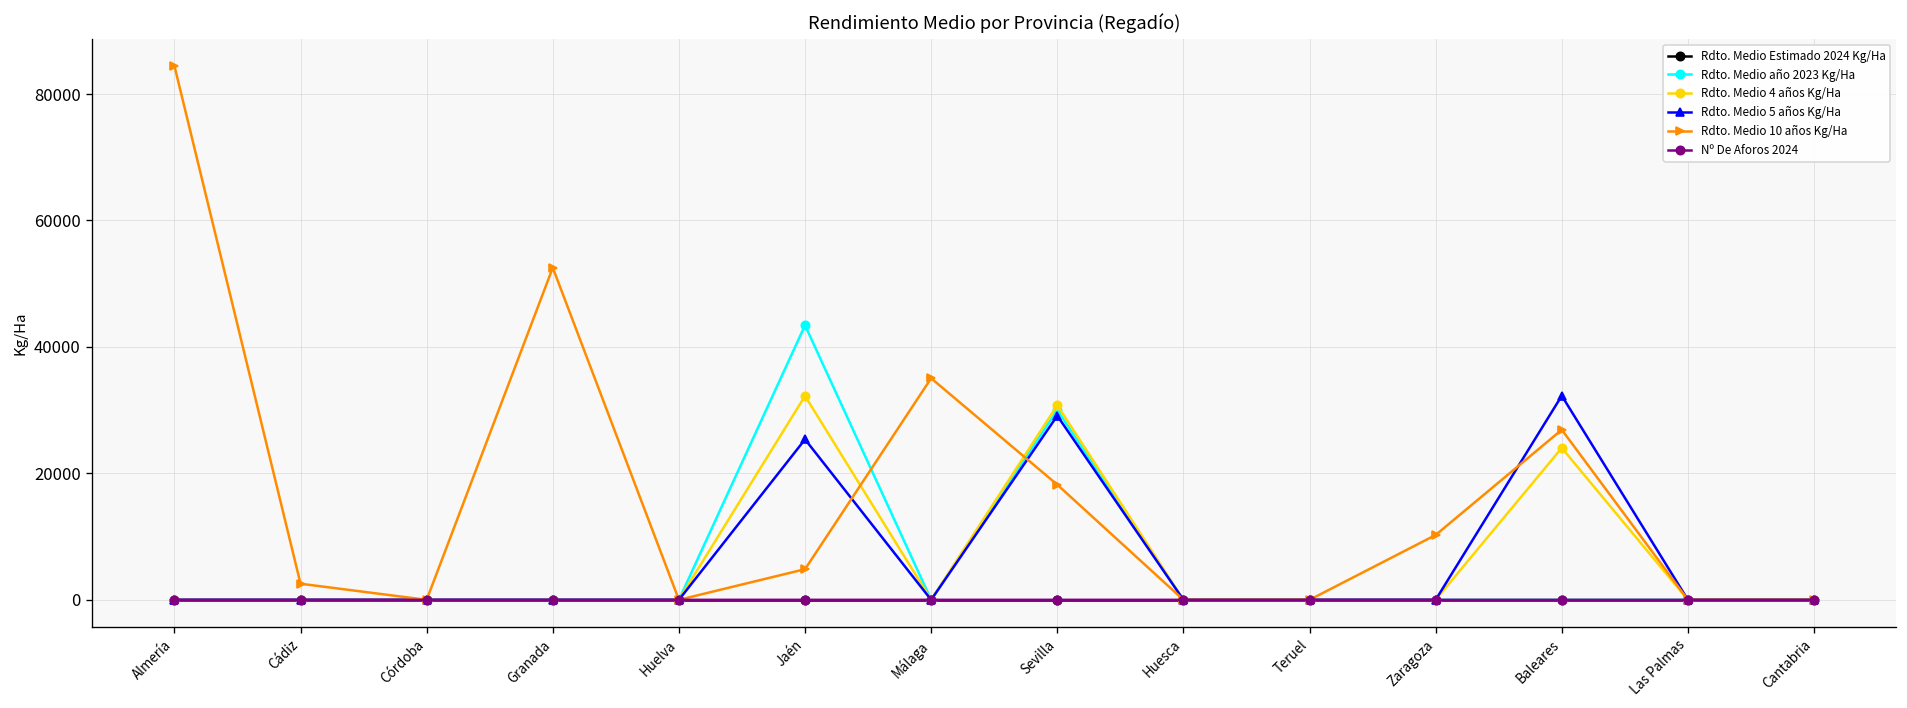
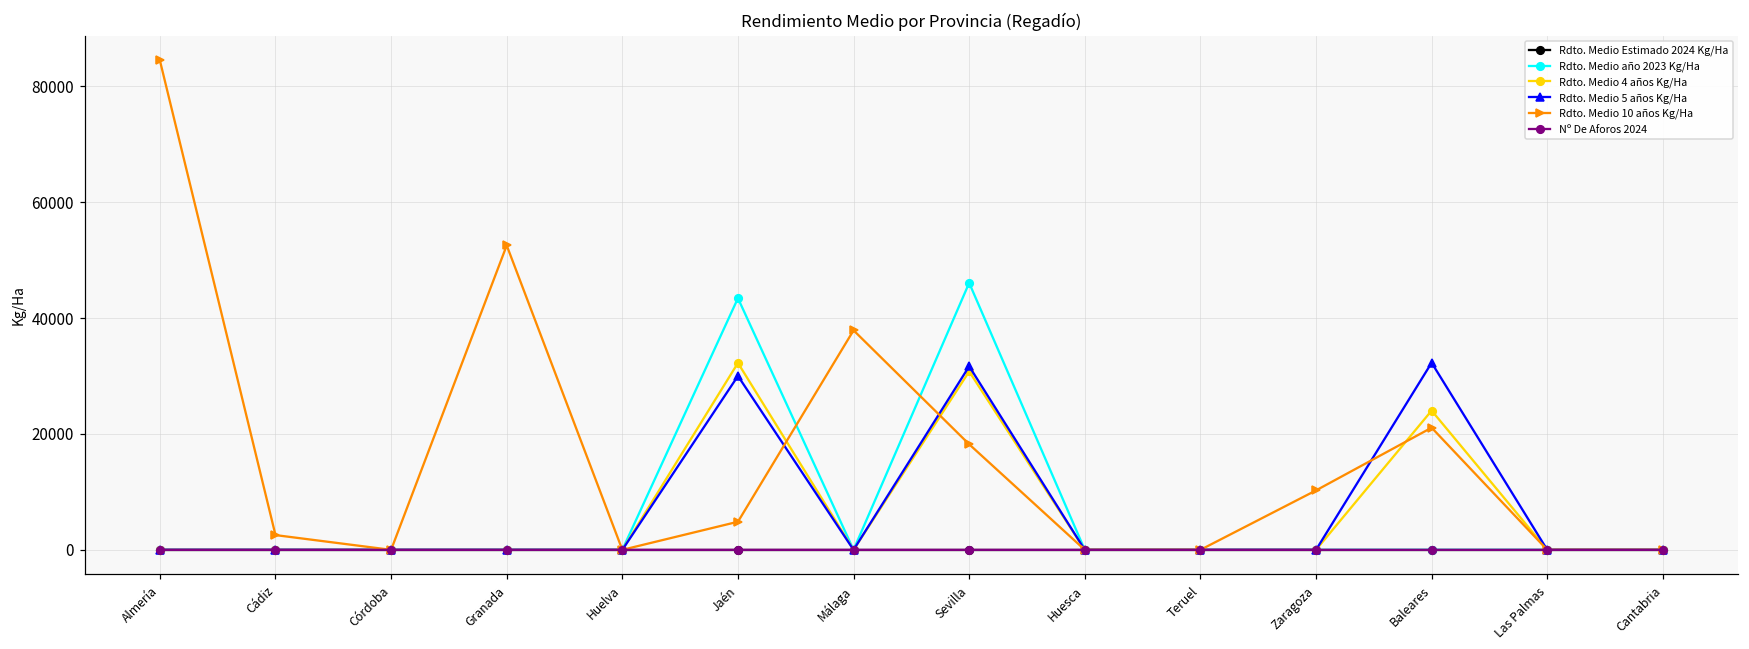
Rdto. Medio 5 años Kg/Ha, Jaén: 25000 -> 30000
Rdto. Medio 10 años Kg/Ha, Málaga: 35000 -> 38000
Rdto. Medio año 2023 Kg/Ha, Sevilla: 30000 -> 46000
Rdto. Medio 5 años Kg/Ha, Sevilla: 29000 -> 32000
Rdto. Medio 10 años Kg/Ha, Baleares: 27000 -> 21000
